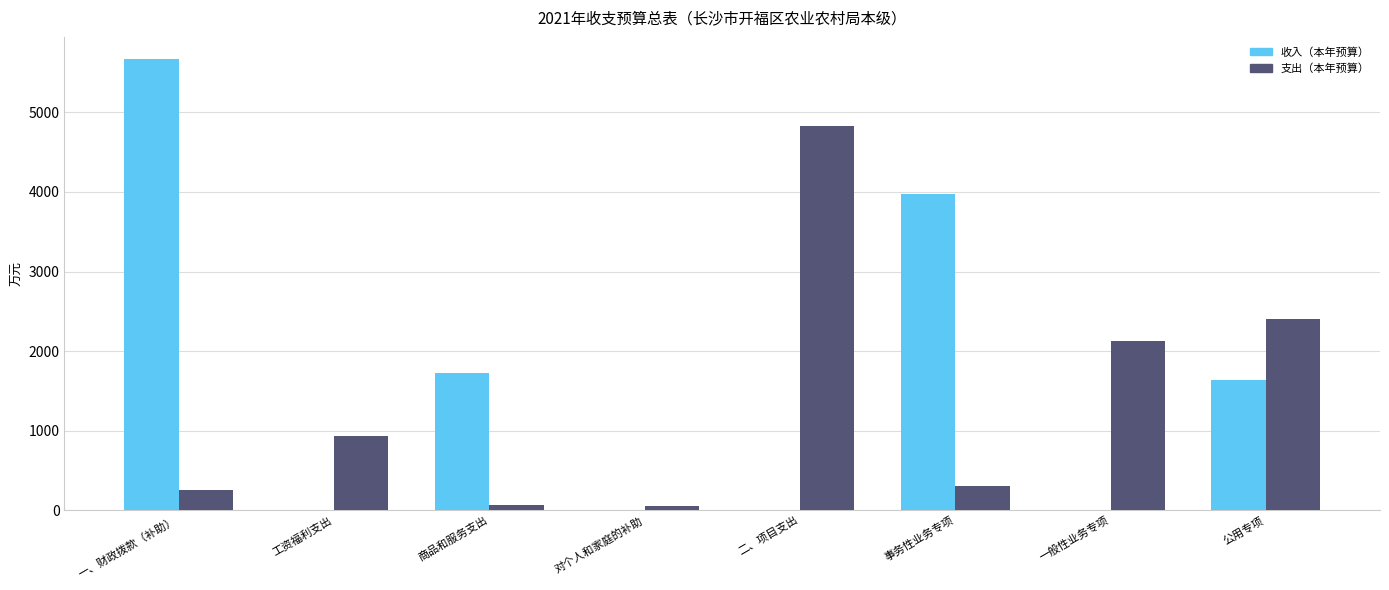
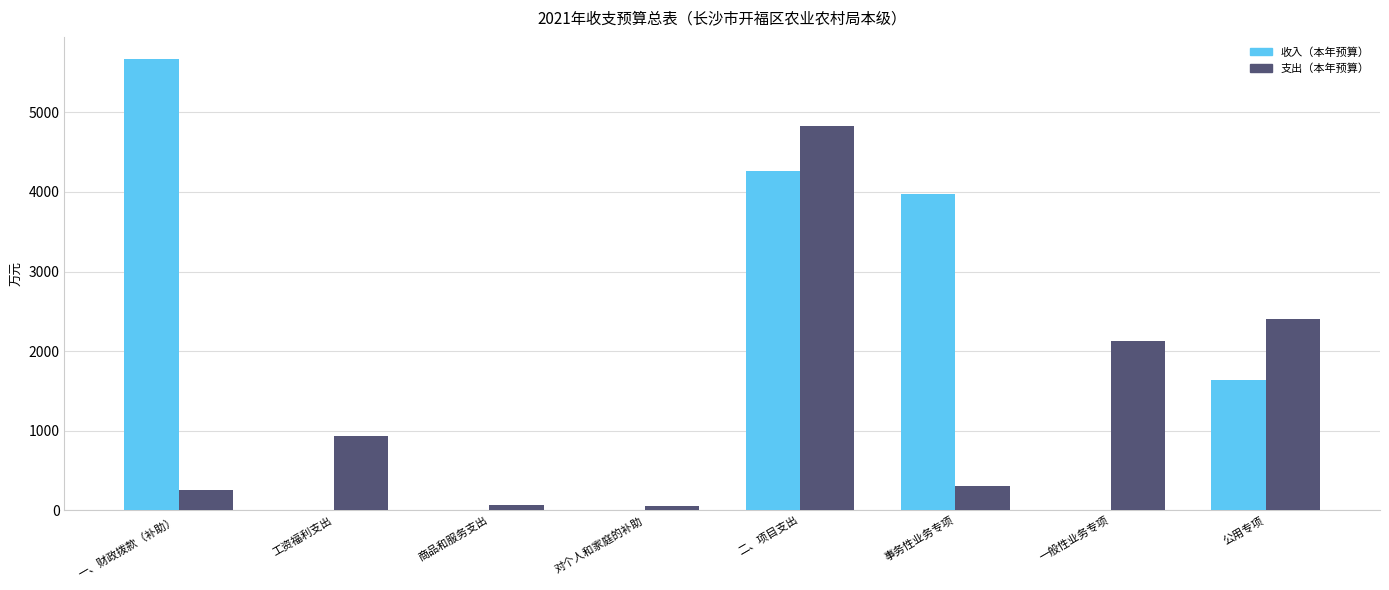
收入（本年预算）, 商品和服务支出: 1700 -> 0
收入（本年预算）, 二、项目支出: 0 -> 4300
